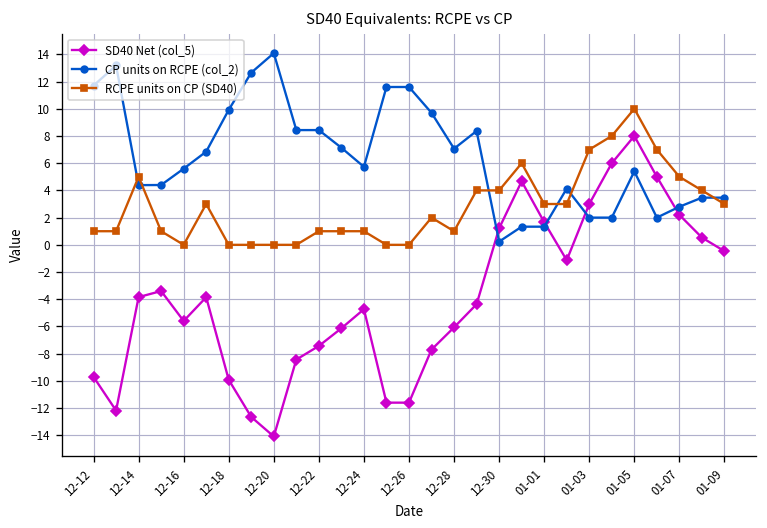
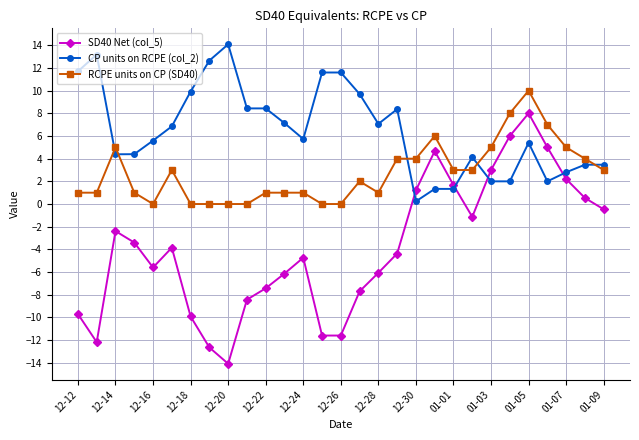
SD40 Net (col_5), 12-14: -3.8 -> -2.4
RCPE units on CP (SD40), 01-03: 7 -> 5
